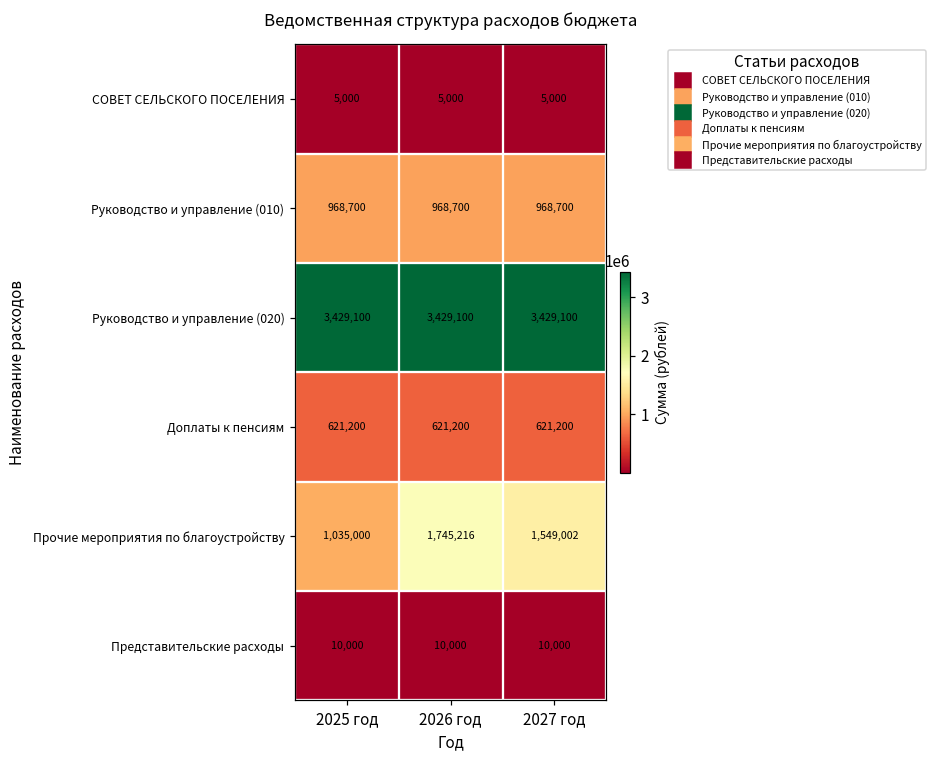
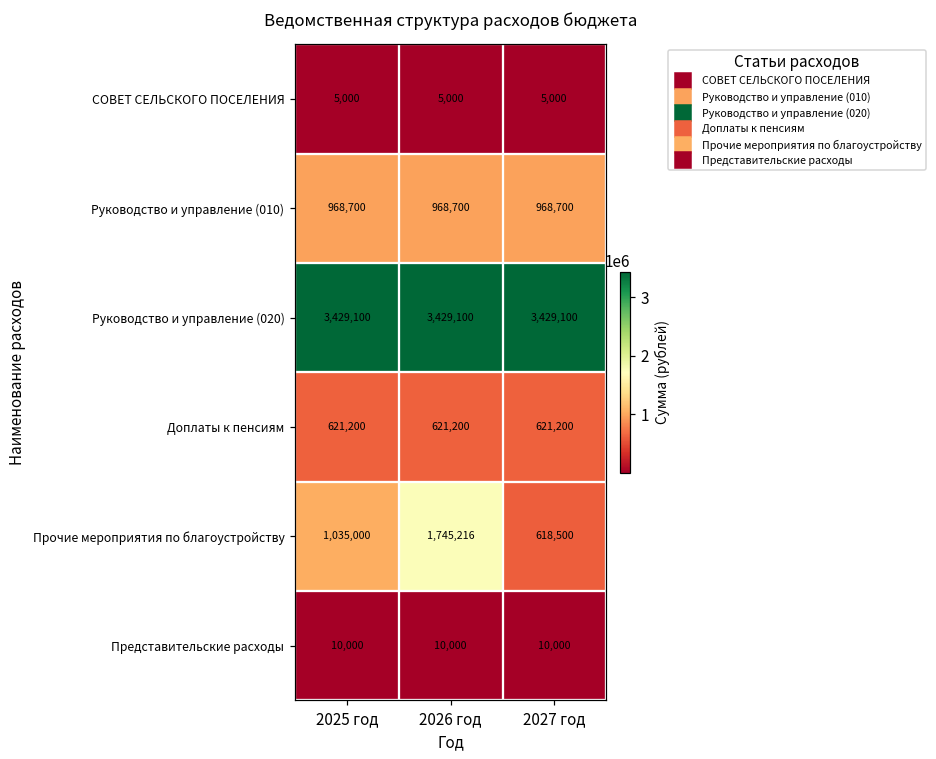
Прочие мероприятия по благоустройству, 2027 год: 1,549,002 -> 618,500
